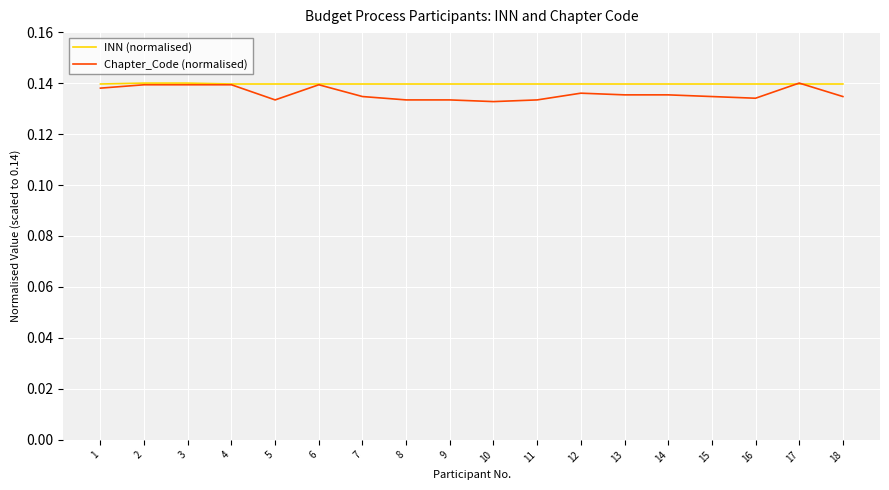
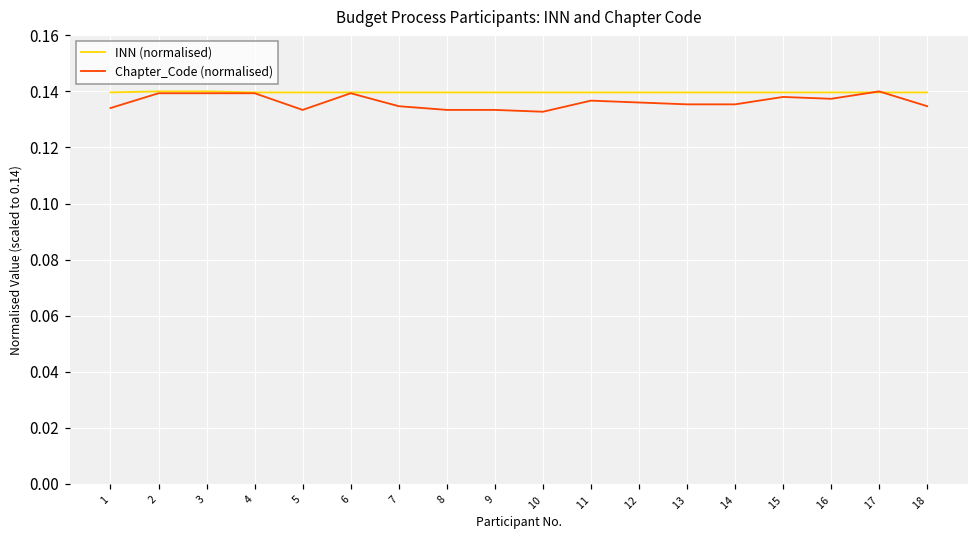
Chapter_Code (normalised), 1: 0.138 -> 0.134
Chapter_Code (normalised), 11: 0.133 -> 0.137
Chapter_Code (normalised), 15: 0.135 -> 0.138
Chapter_Code (normalised), 16: 0.134 -> 0.137
